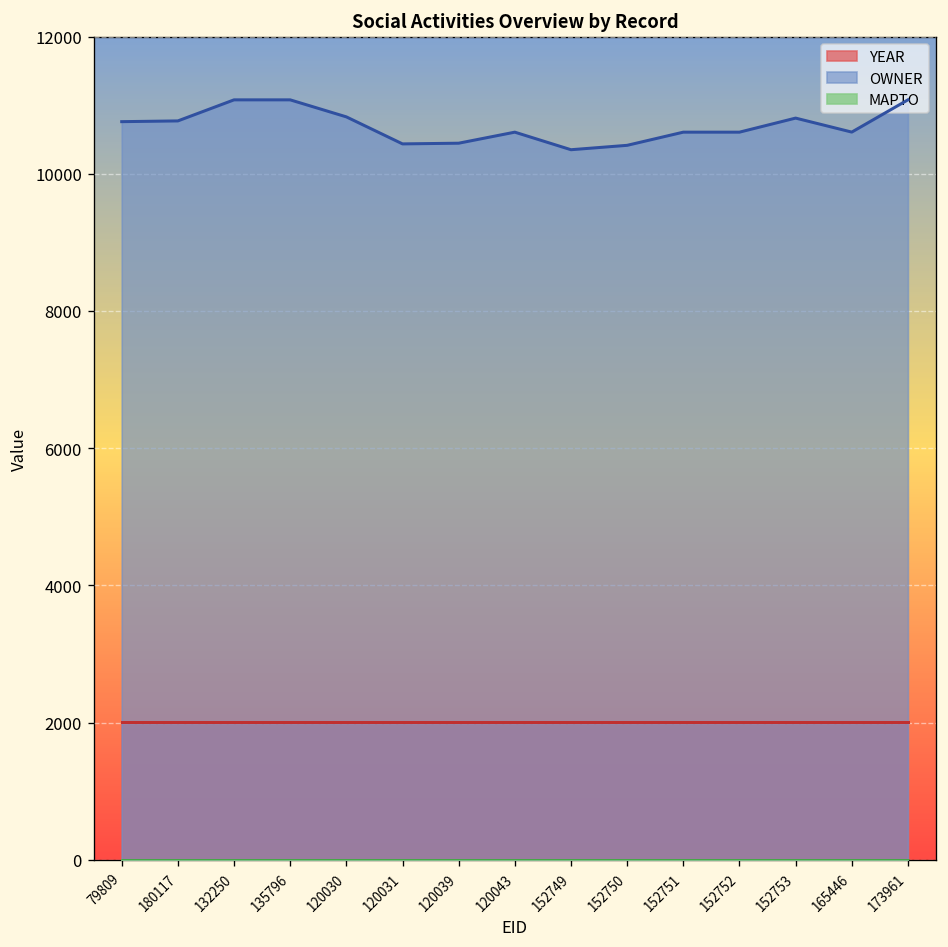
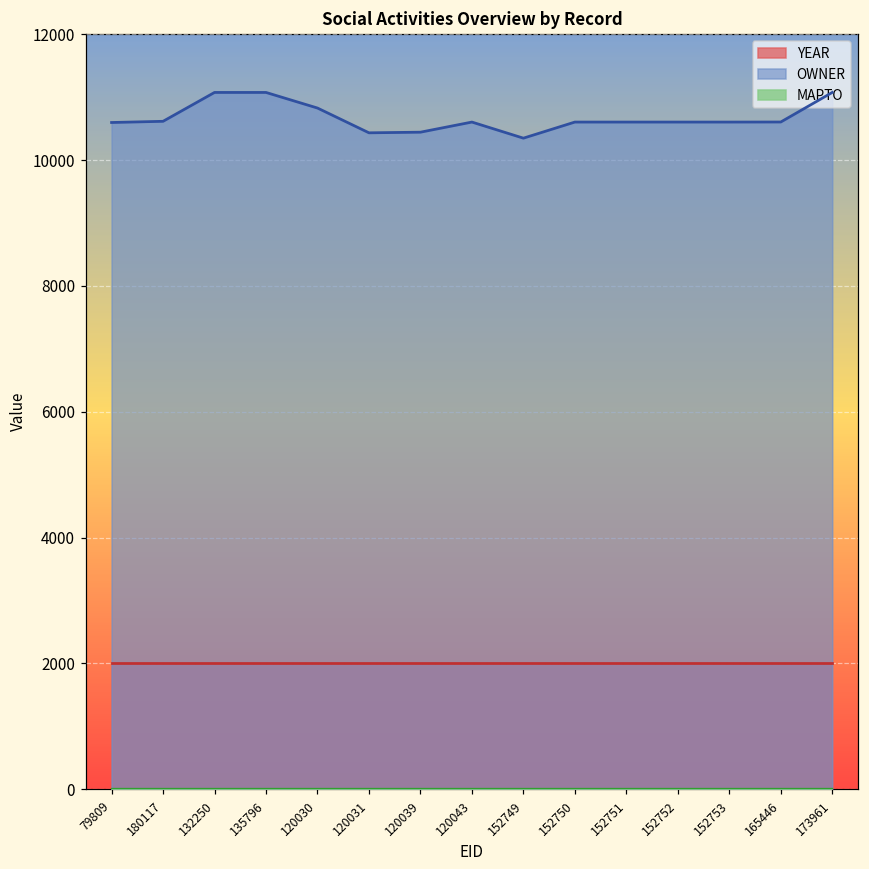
OWNER, 79809: 10800 -> 10600
OWNER, 180117: 10800 -> 10600
OWNER, 152750: 10400 -> 10600
OWNER, 152753: 10800 -> 10600
